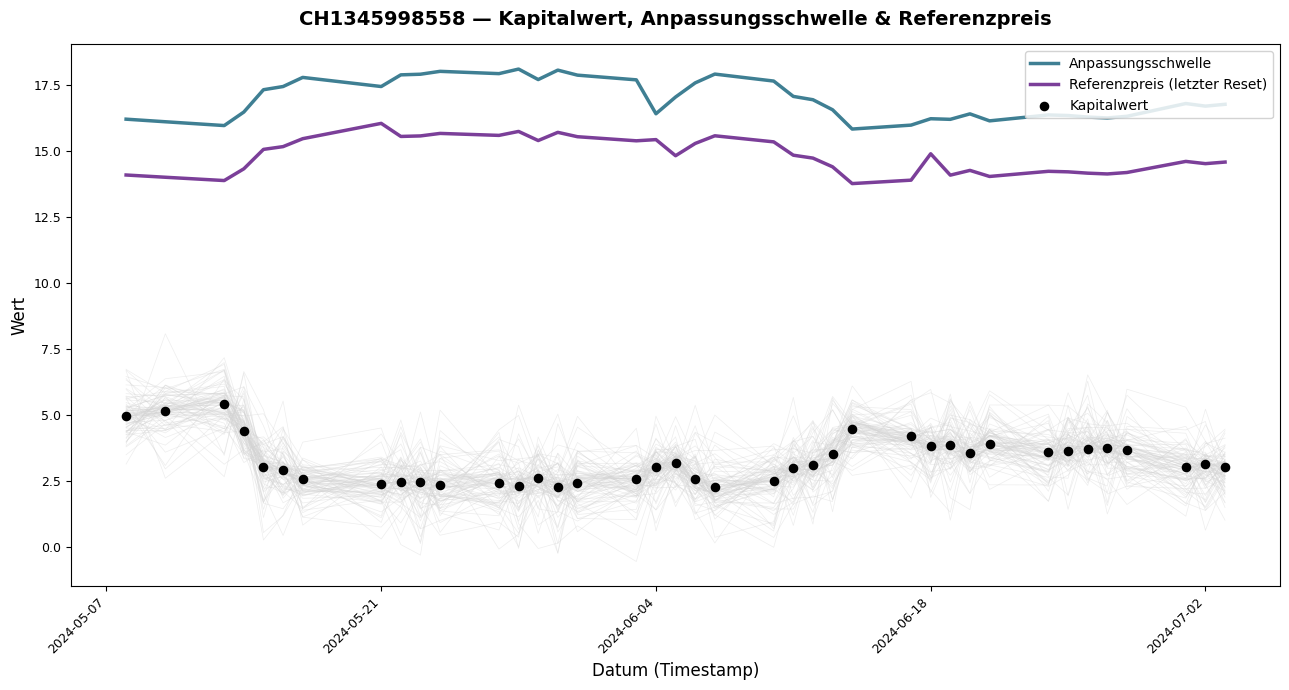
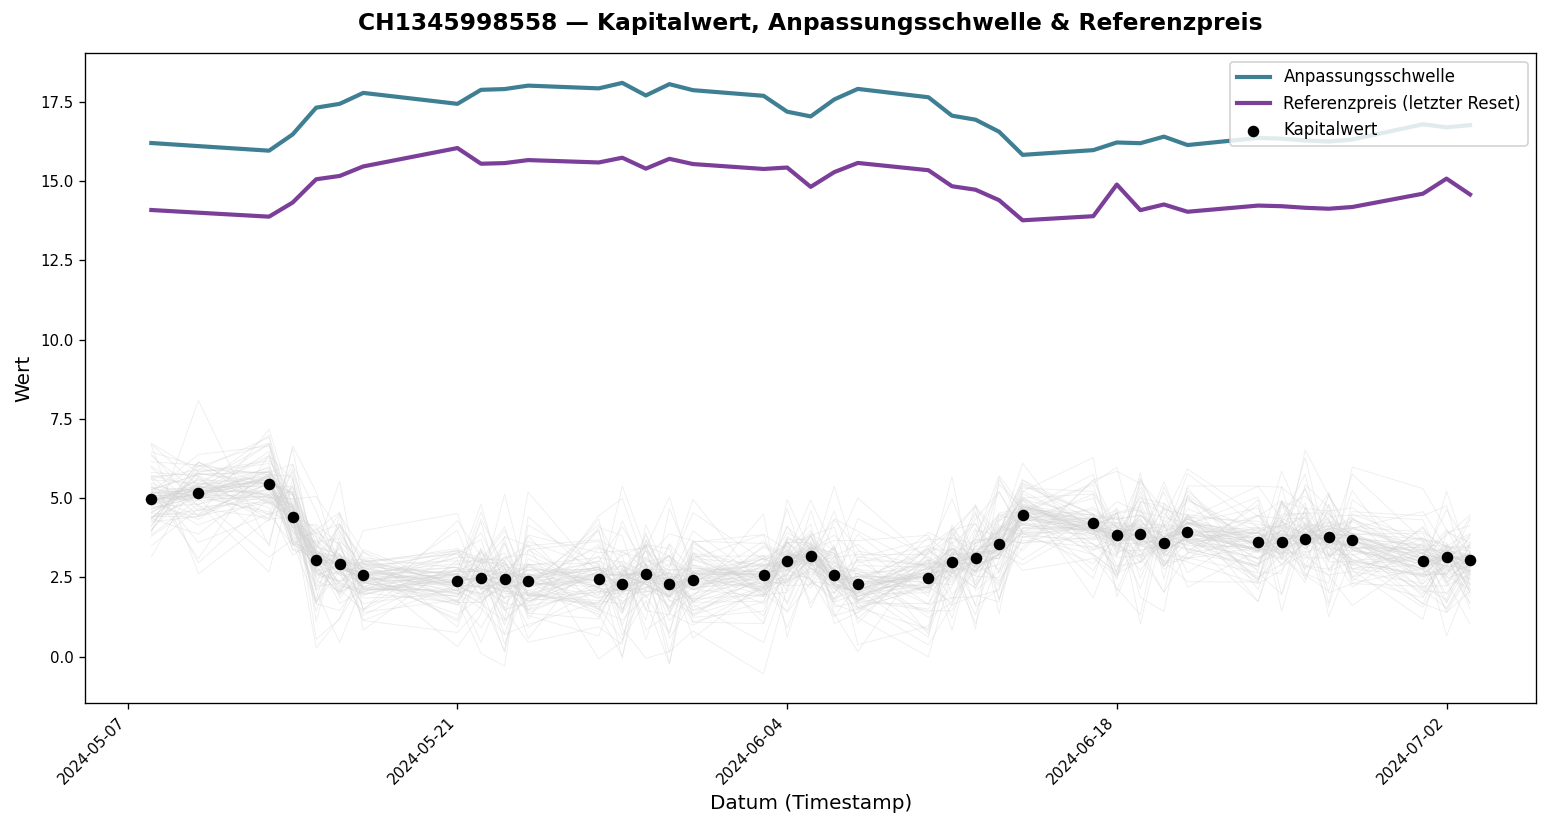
Anpassungsschwelle, 2024-06-04: 16.4 -> 17.2
Referenzpreis (letzter Reset), 2024-07-02: 14.5 -> 15.1
